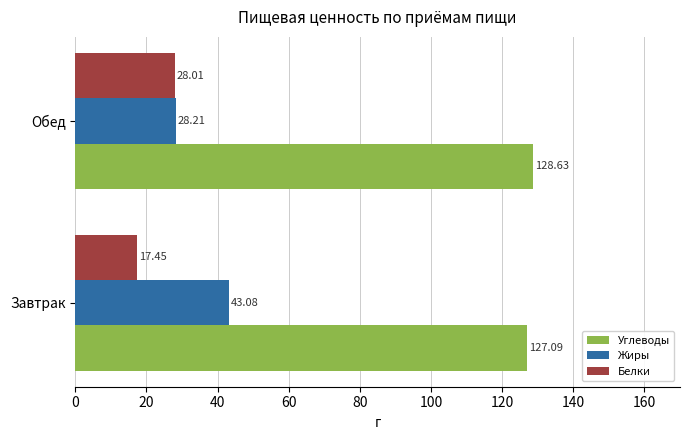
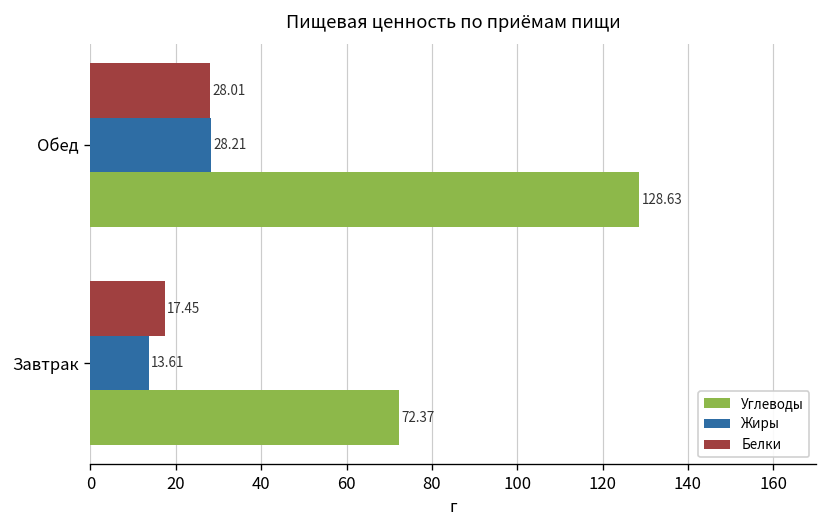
Жиры, Завтрак: 43.08 -> 13.61
Углеводы, Завтрак: 127.09 -> 72.37
